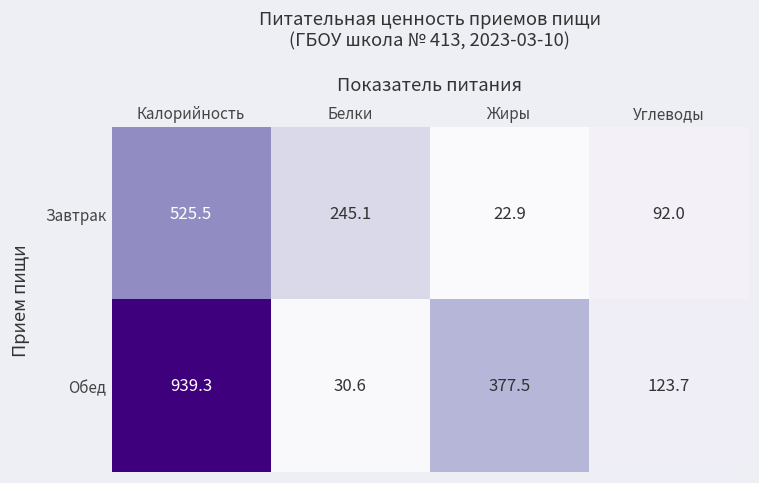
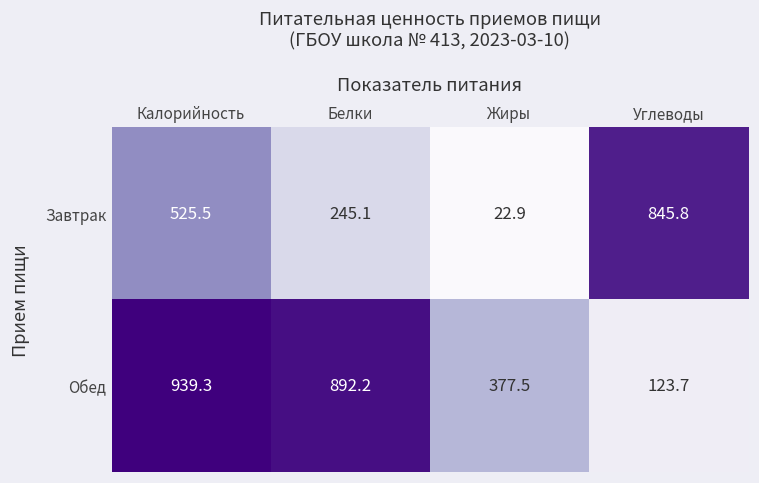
Завтрак, Углеводы: 92.0 -> 845.8
Обед, Белки: 30.6 -> 892.2
